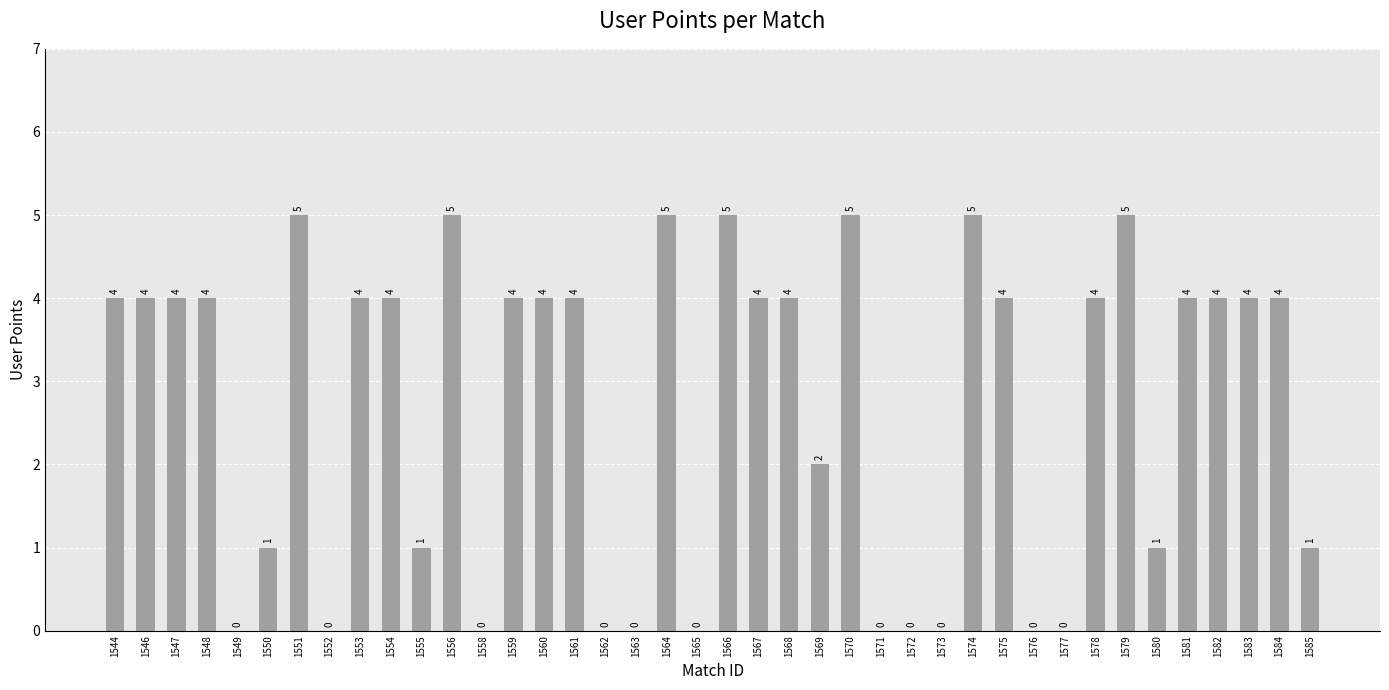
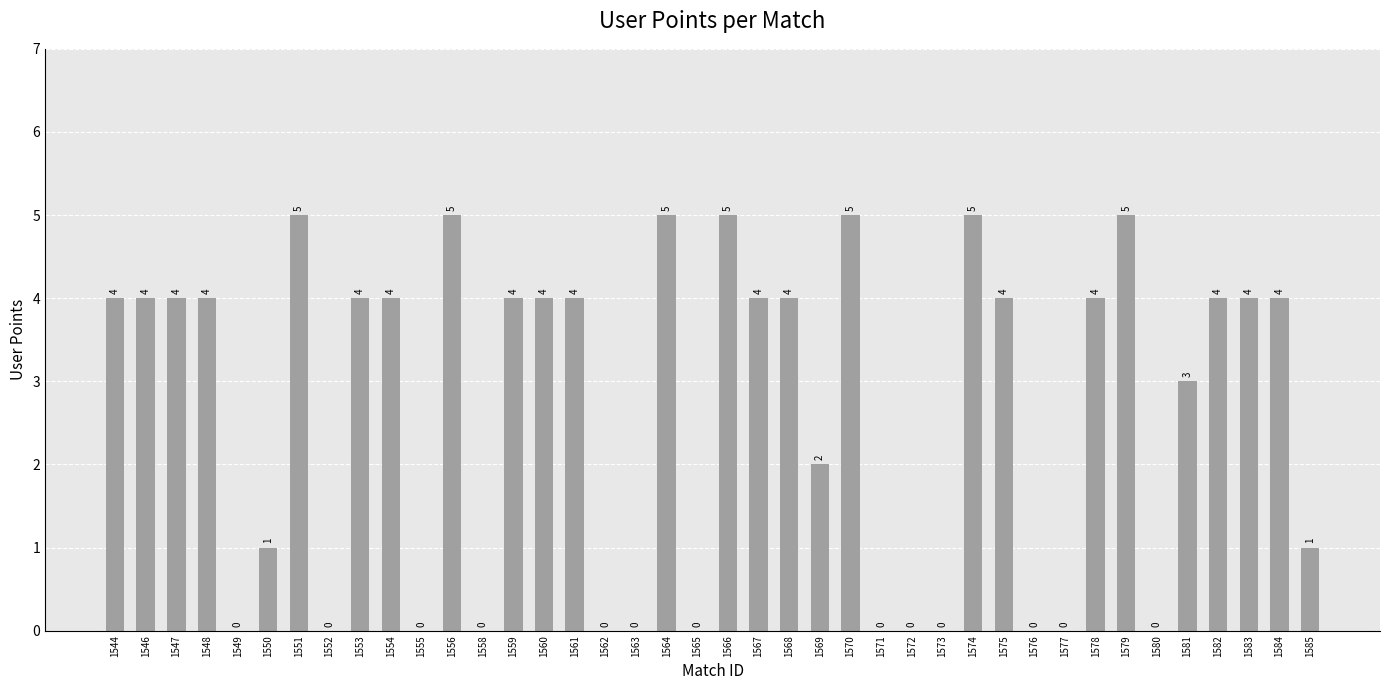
1555: 1 -> 0
1580: 1 -> 0
1581: 4 -> 3
